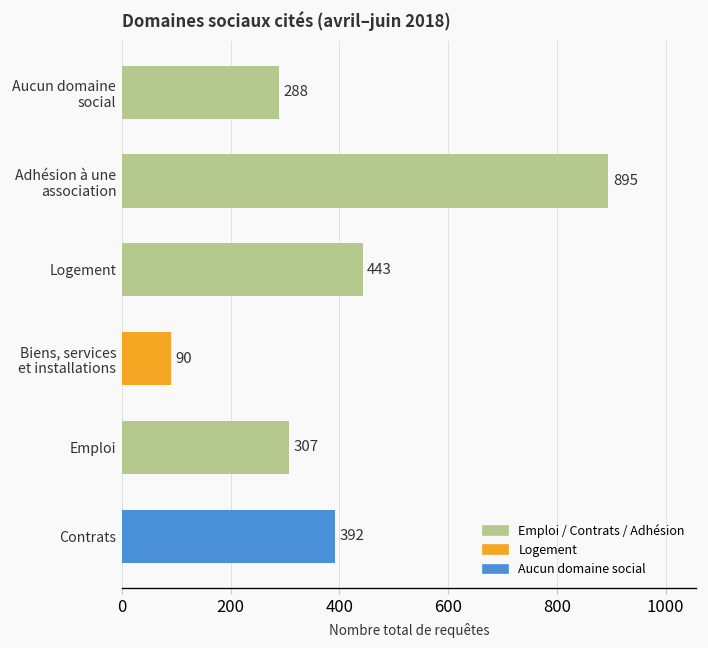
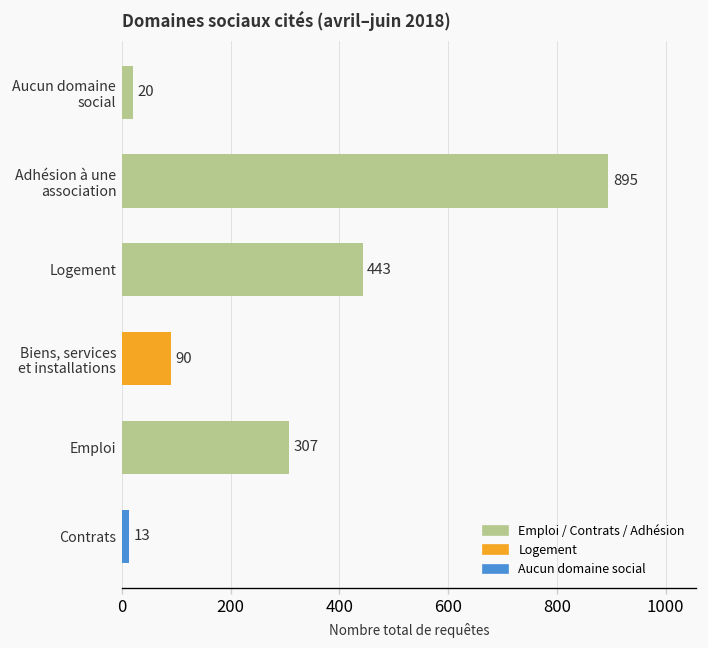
Aucun domaine social: 288 -> 20
Contrats: 392 -> 13
